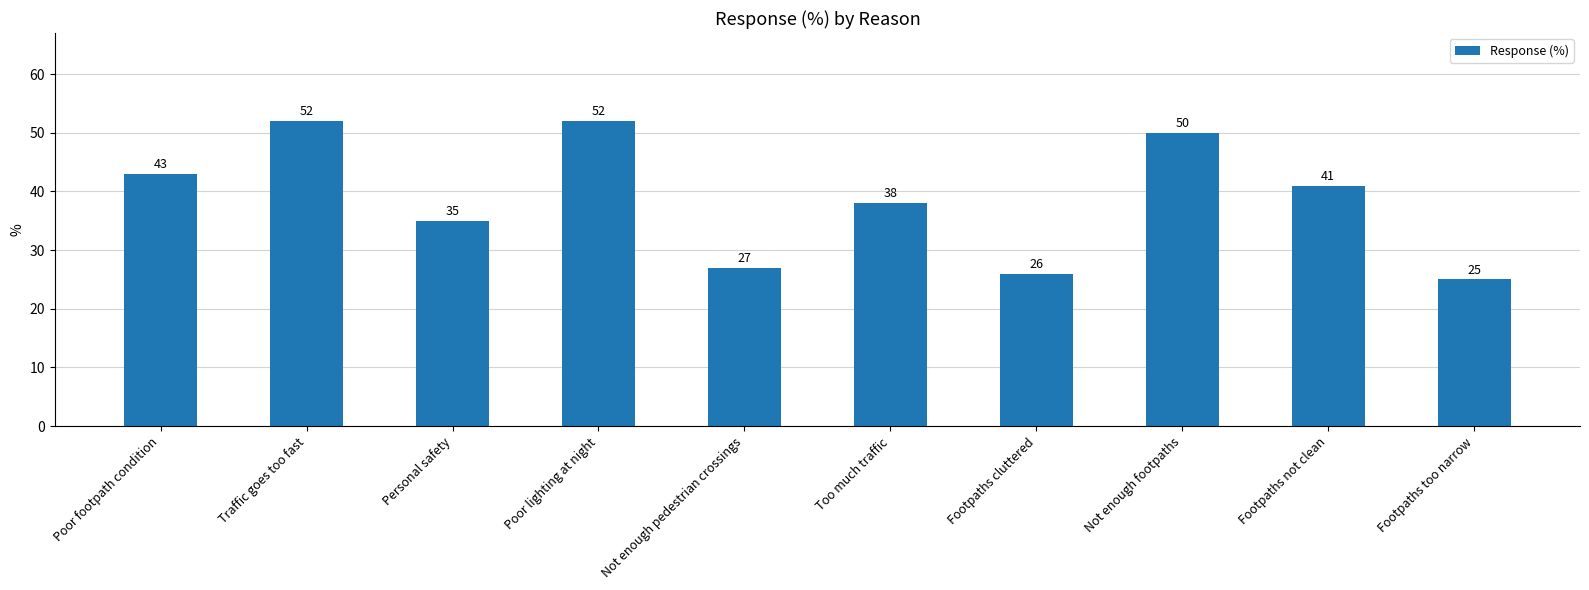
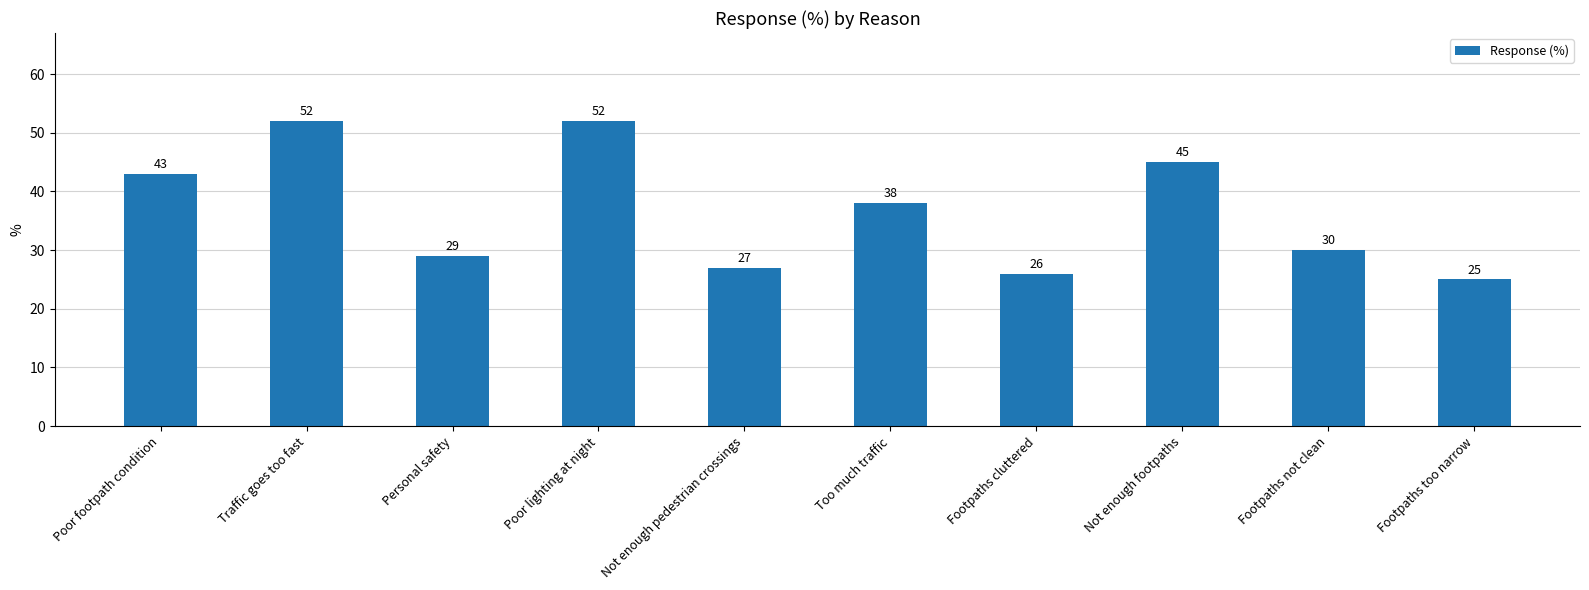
Personal safety: 35 -> 29
Not enough footpaths: 50 -> 45
Footpaths not clean: 41 -> 30
